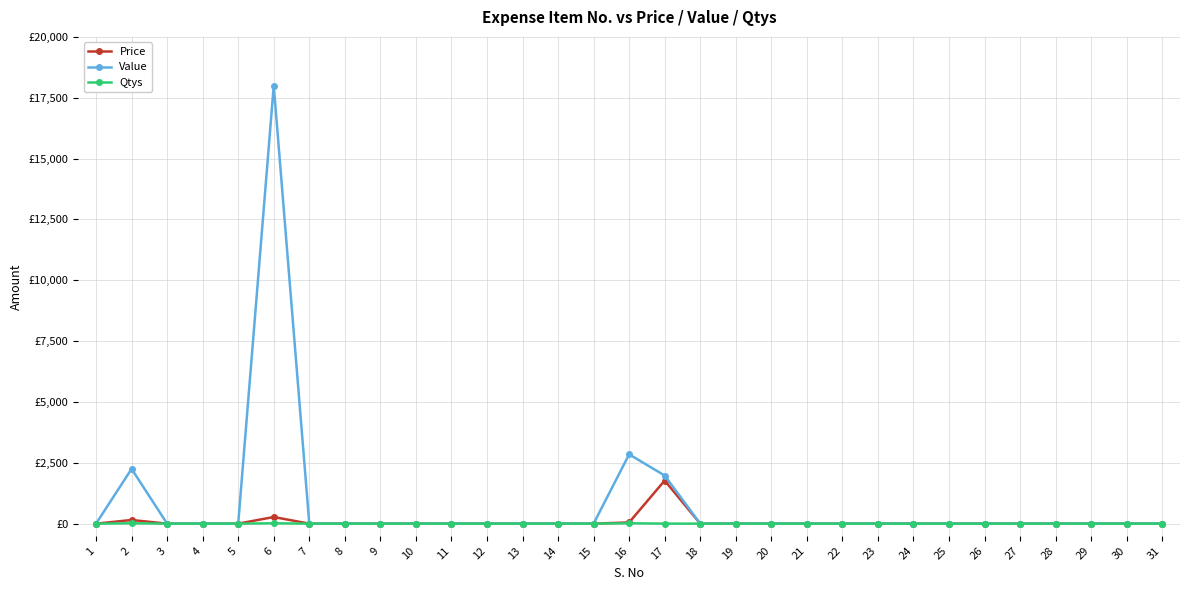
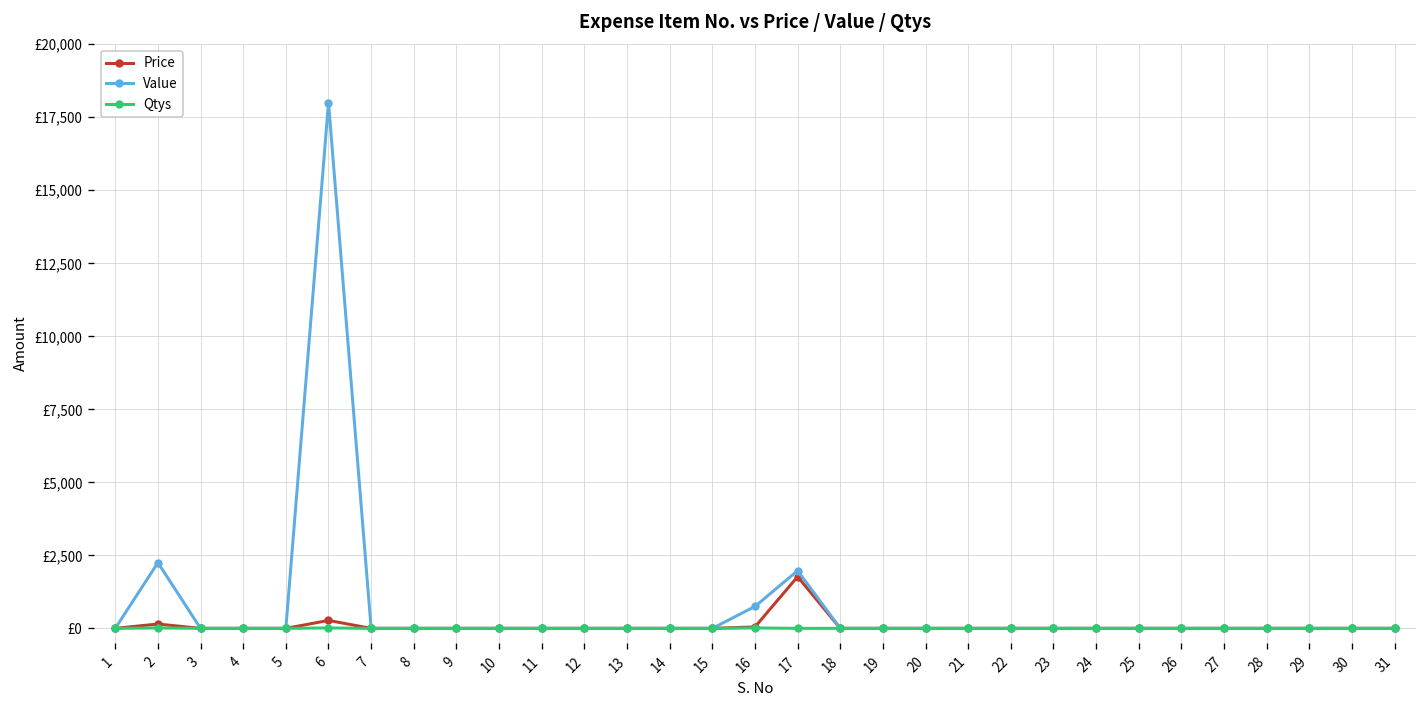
Value, 16: £2,800 -> £800
